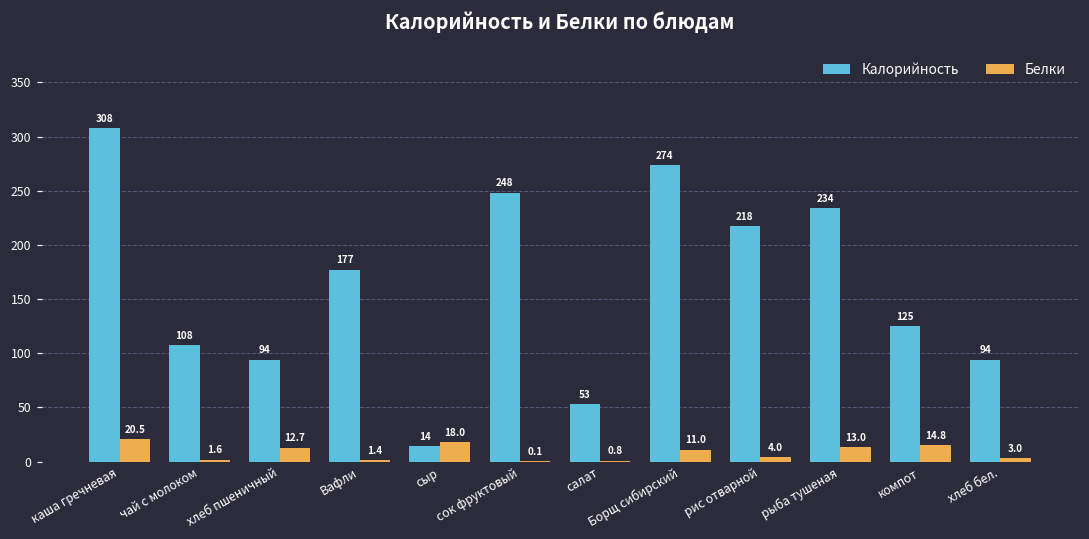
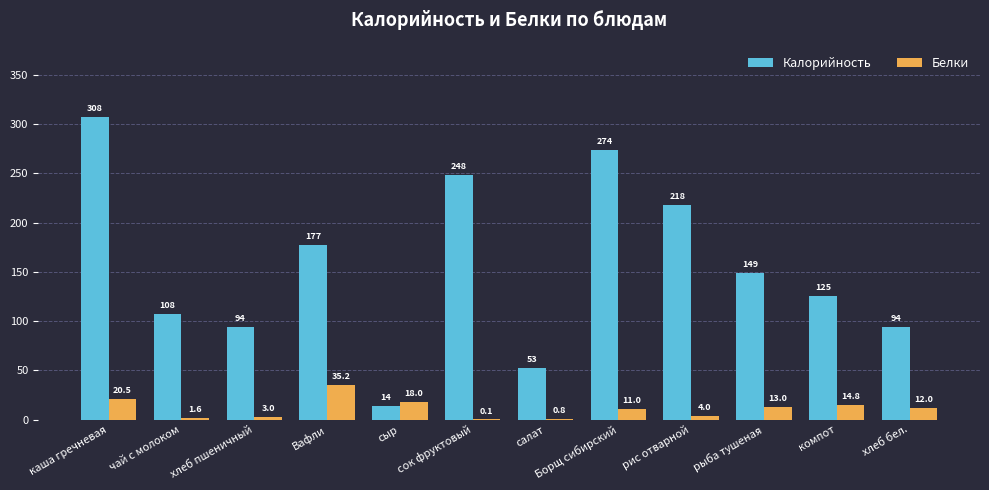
Белки, хлеб пшеничный: 12.7 -> 3.0
Белки, Вафли: 1.4 -> 35.2
Калорийность, рыба тушеная: 234 -> 149
Белки, хлеб бел.: 3.0 -> 12.0
